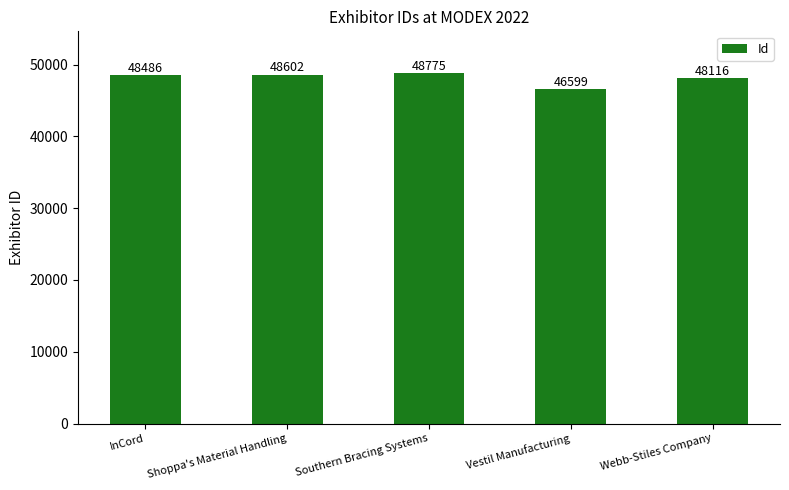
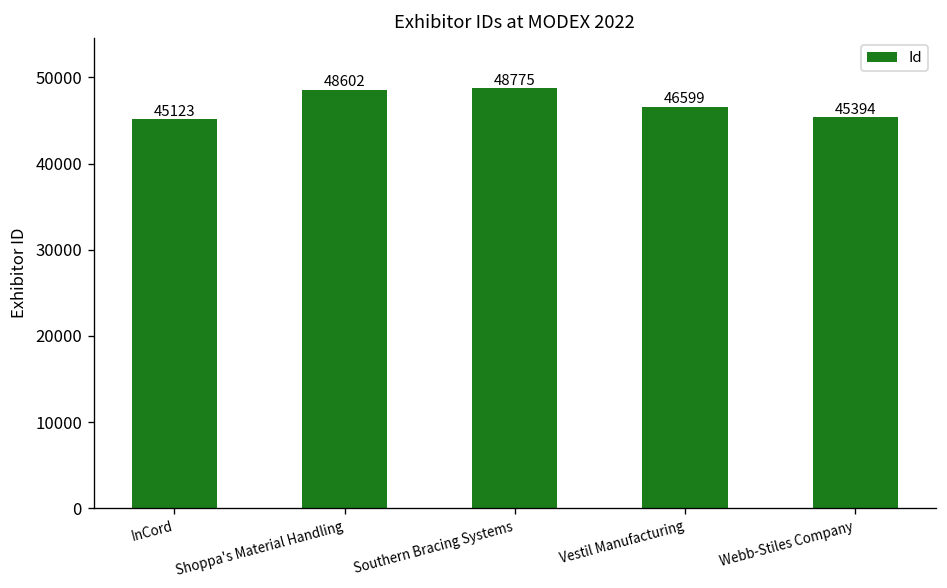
InCord: 48486 -> 45123
Webb-Stiles Company: 48116 -> 45394
